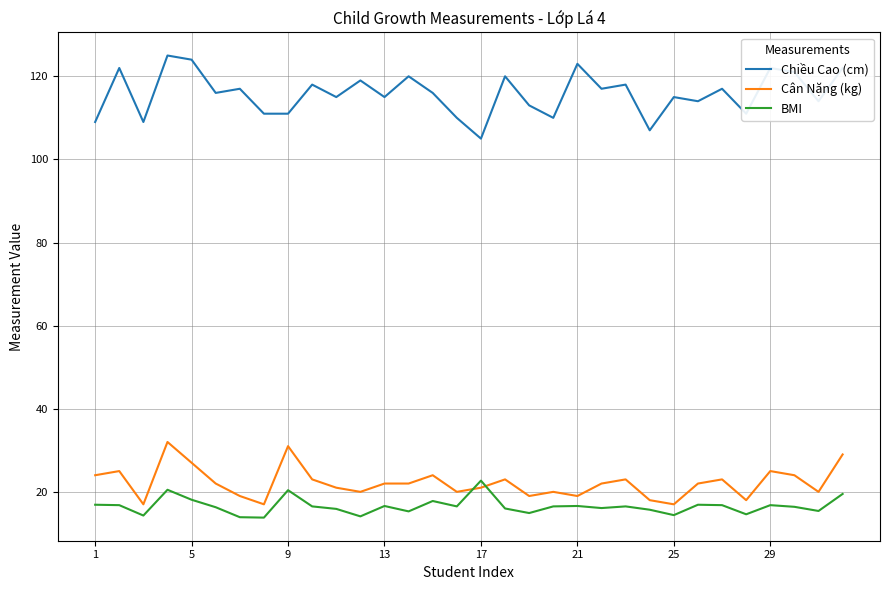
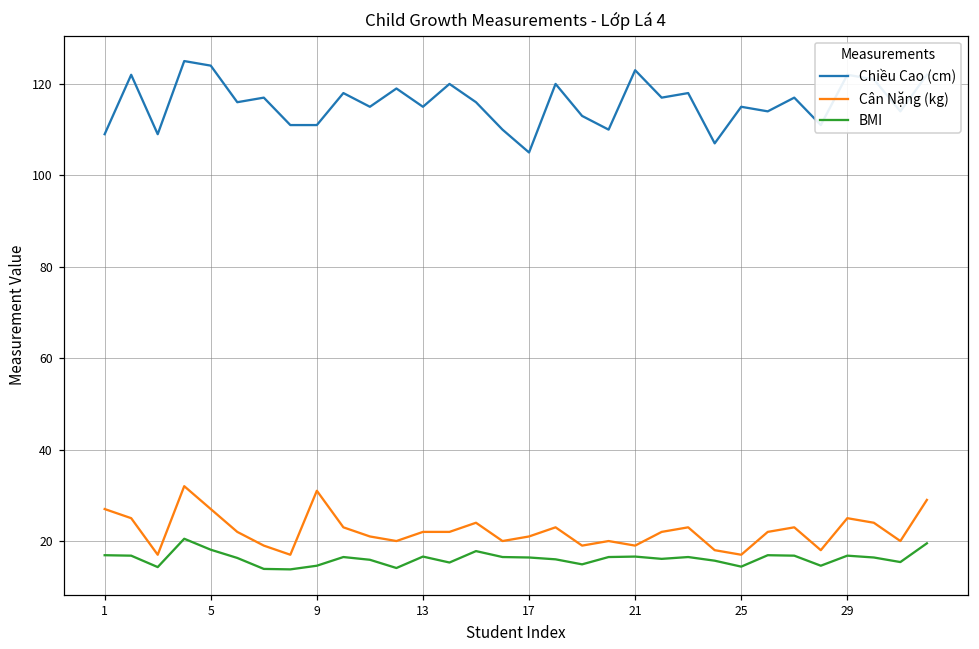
Cân Nặng (kg), 1: 24 -> 27
BMI, 9: 20 -> 15
BMI, 17: 23 -> 16
